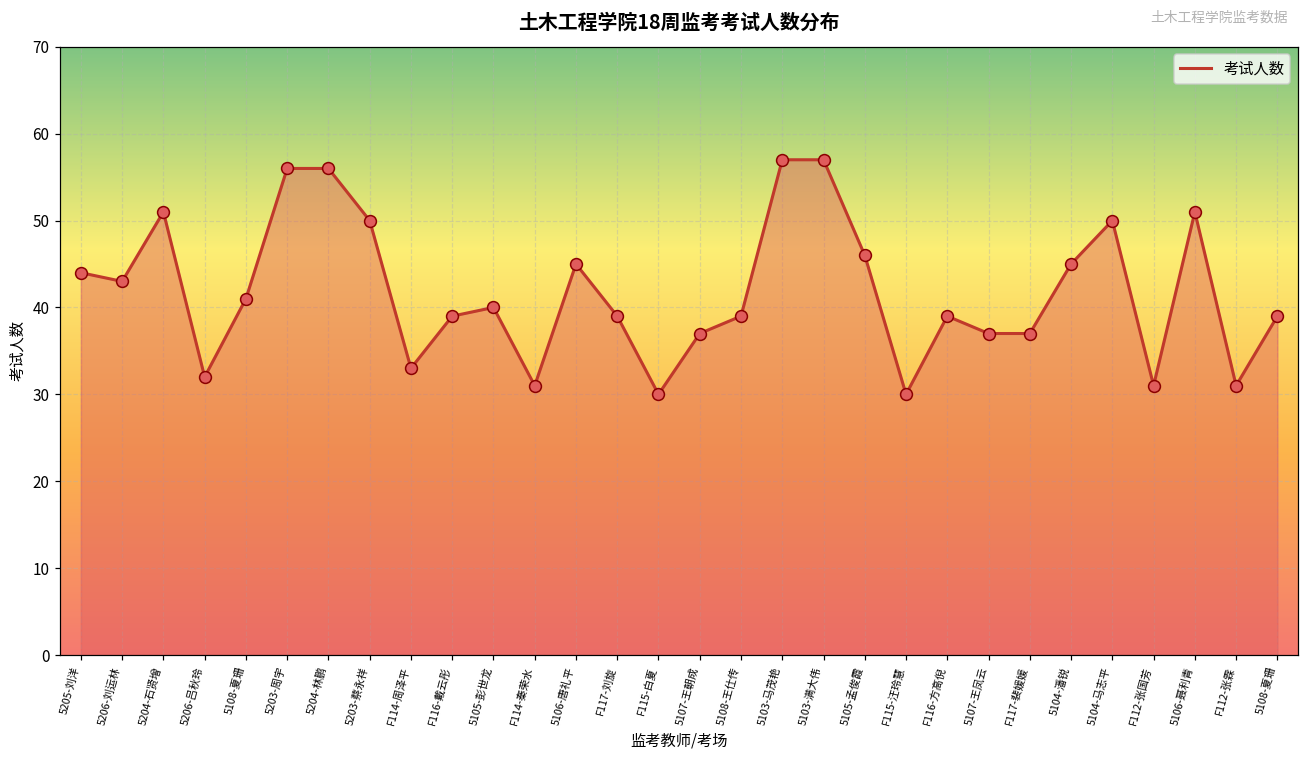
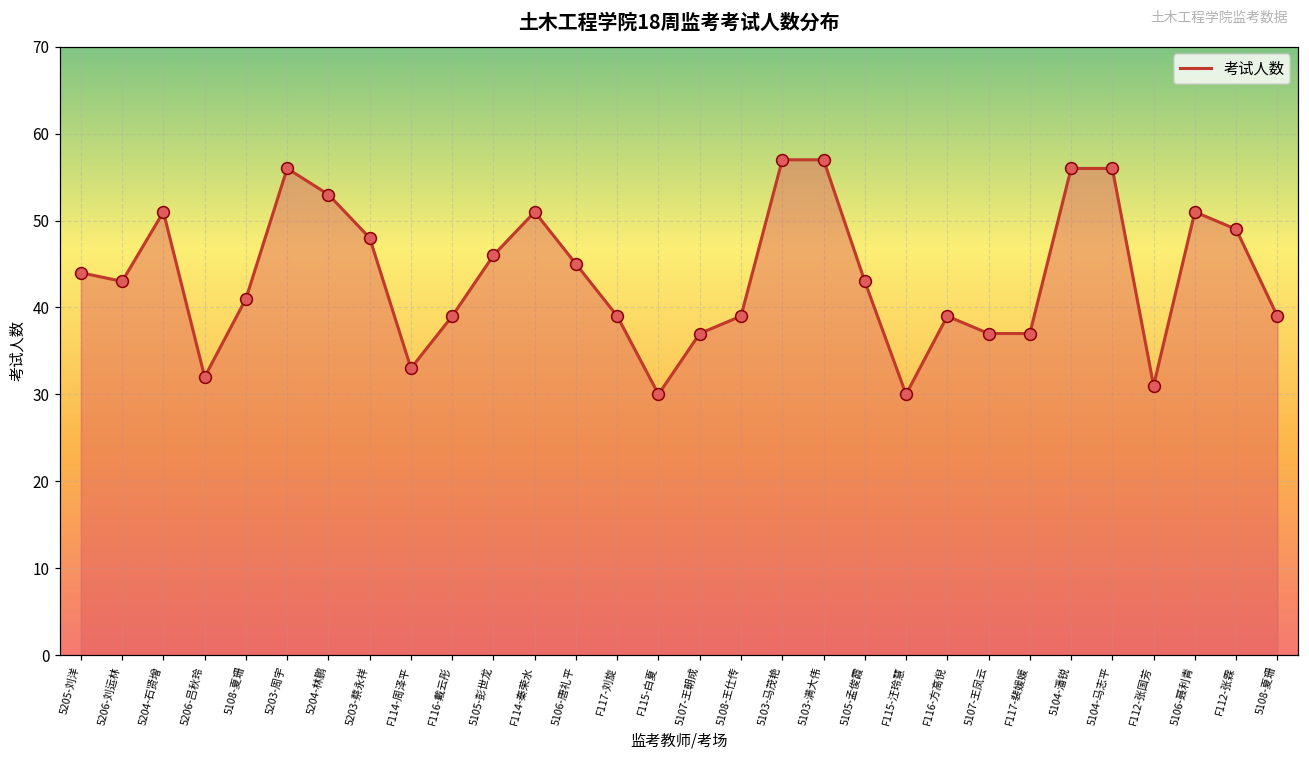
5204-林鹏: 56 -> 53
5203-蔡永祥: 50 -> 48
5105-彭世龙: 40 -> 46
F114-秦荣水: 31 -> 51
5105-孟俊霞: 46 -> 43
5104-潘锐: 45 -> 56
5104-马志平: 50 -> 56
F112-张霖: 31 -> 49
